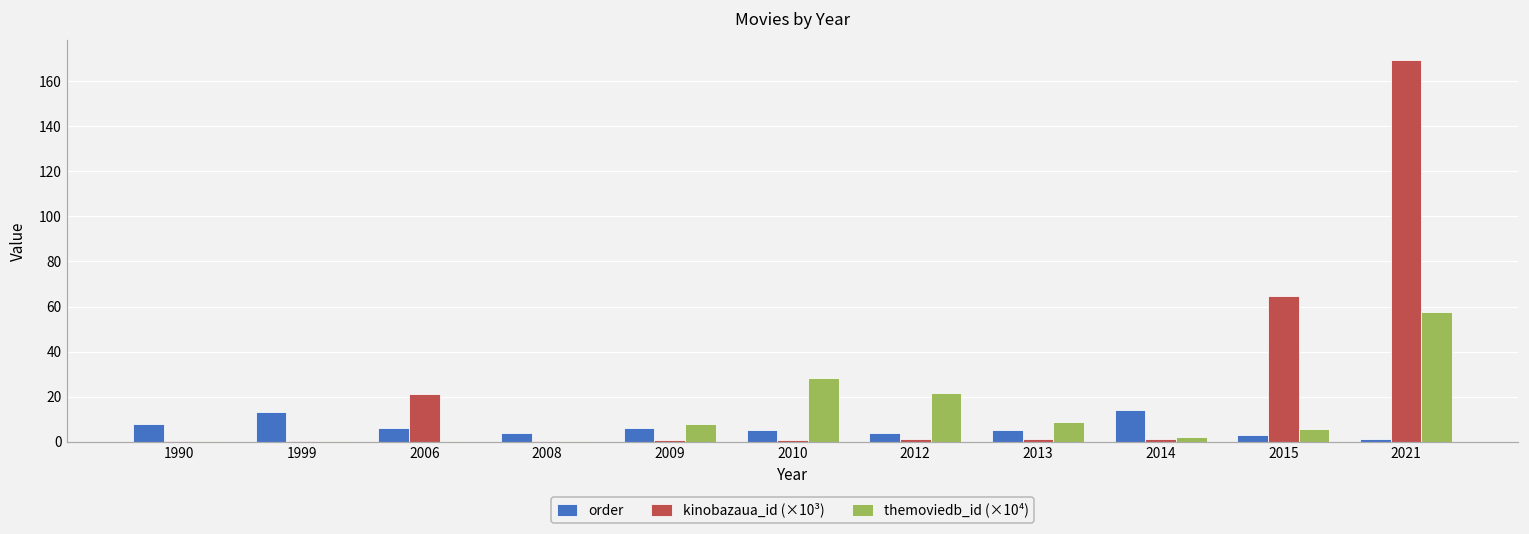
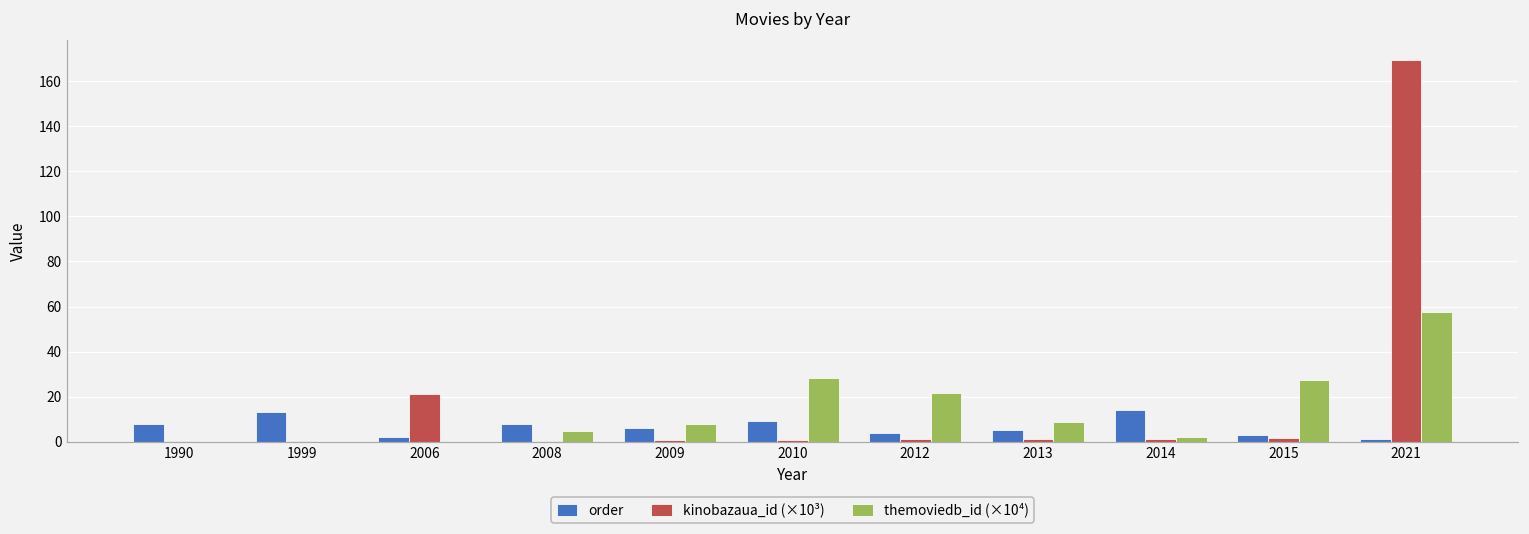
order, 2006: 6 -> 2
order, 2008: 4 -> 8
themoviedb_id (×10⁴), 2008: 0 -> 5
order, 2010: 5 -> 9
kinobazaua_id (×10³), 2015: 65 -> 2
themoviedb_id (×10⁴), 2015: 6 -> 27
